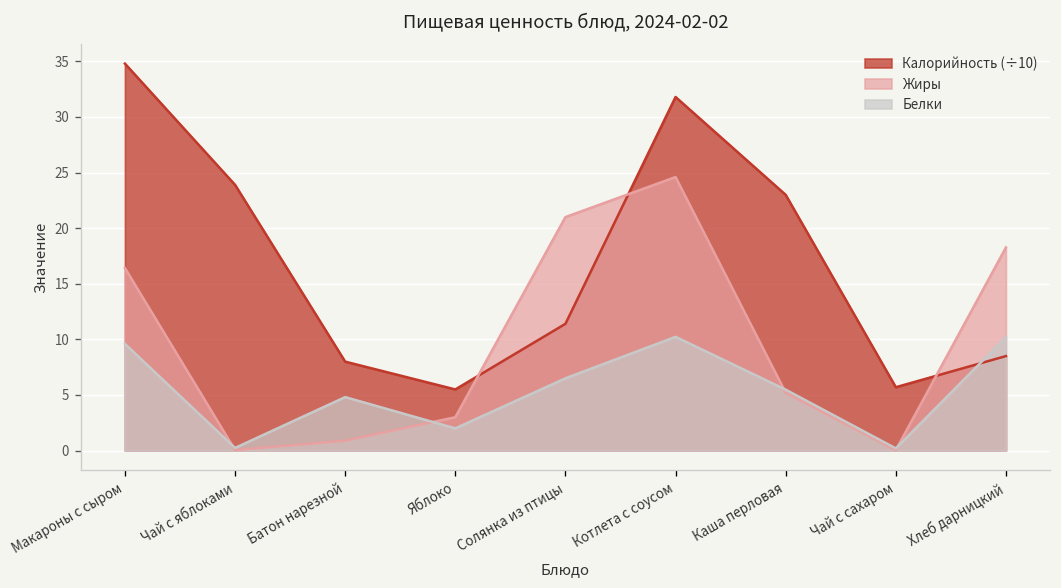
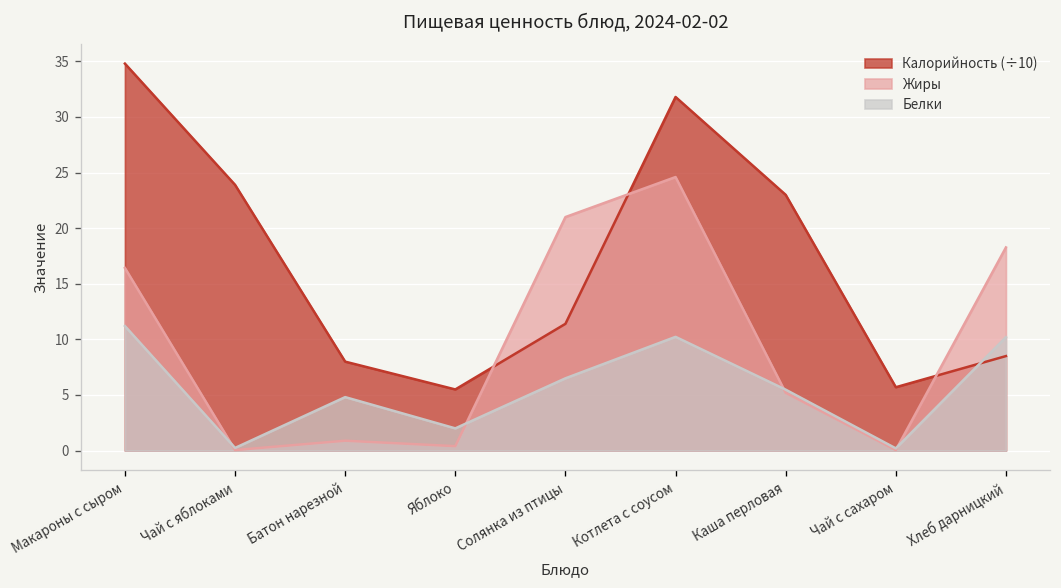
Белки, Макароны с сыром: 10 -> 11
Жиры, Яблоко: 3 -> 0
